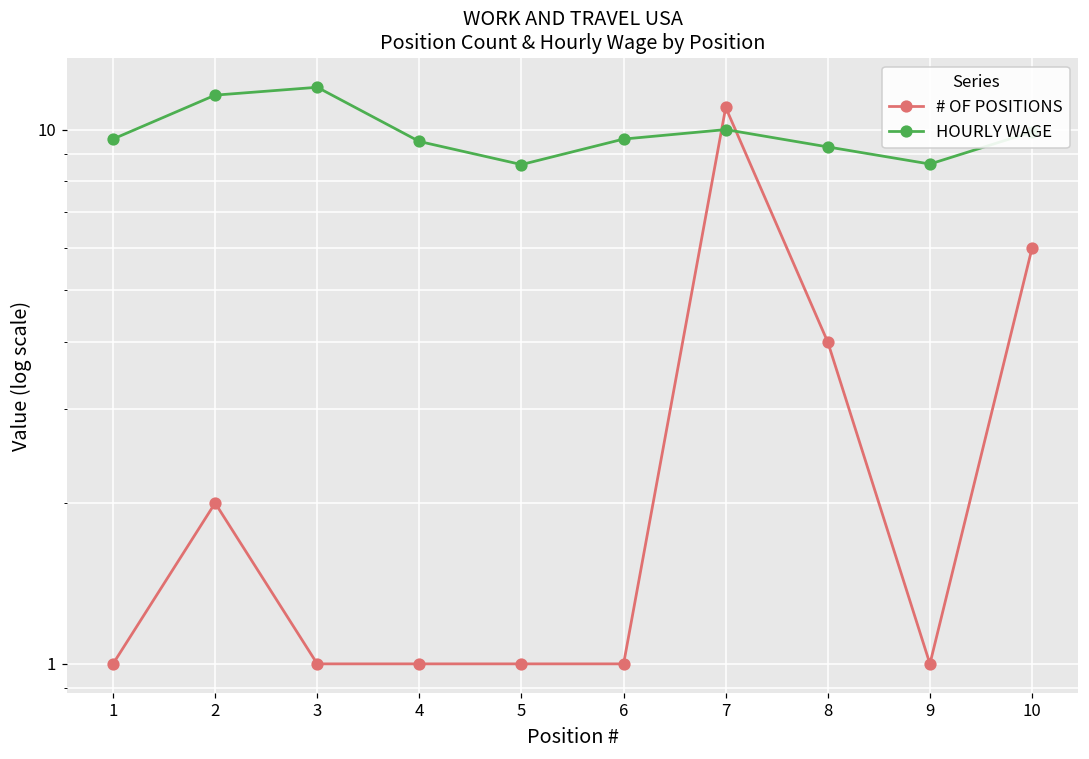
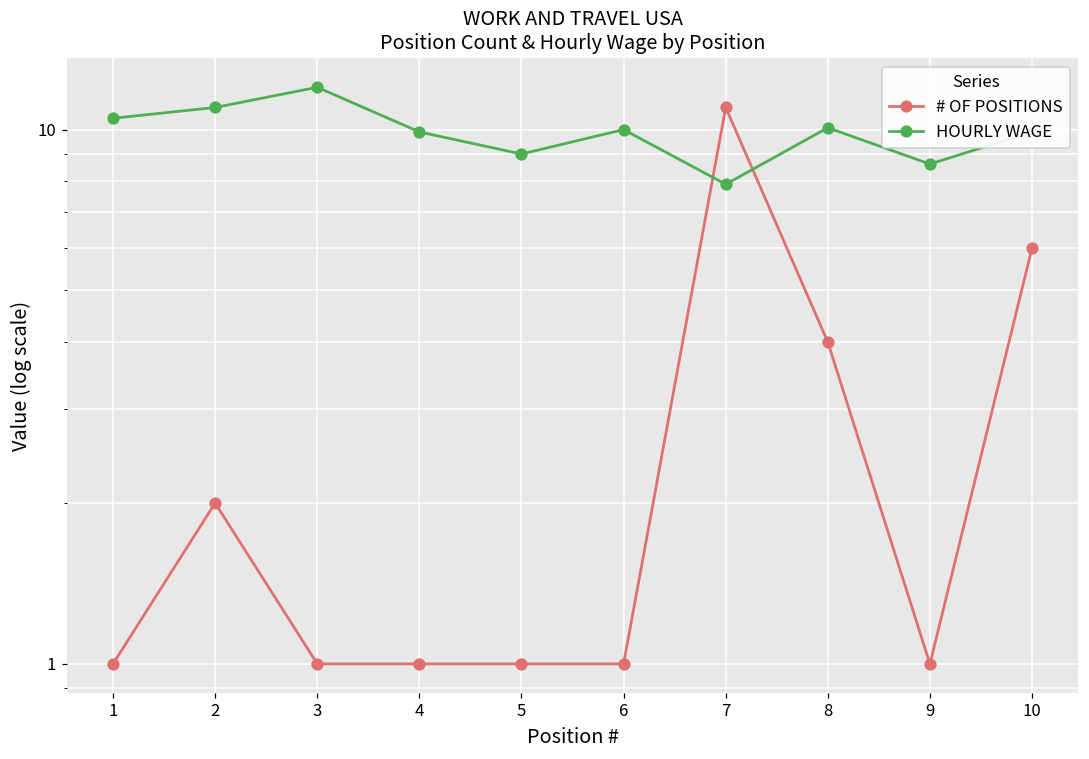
HOURLY WAGE, 1: 9.6 -> 10.5
HOURLY WAGE, 2: 11.6 -> 11.0
HOURLY WAGE, 4: 9.5 -> 9.9
HOURLY WAGE, 5: 8.6 -> 9.0
HOURLY WAGE, 6: 9.6 -> 10.0
HOURLY WAGE, 7: 10.0 -> 7.9
HOURLY WAGE, 8: 9.3 -> 10.1
